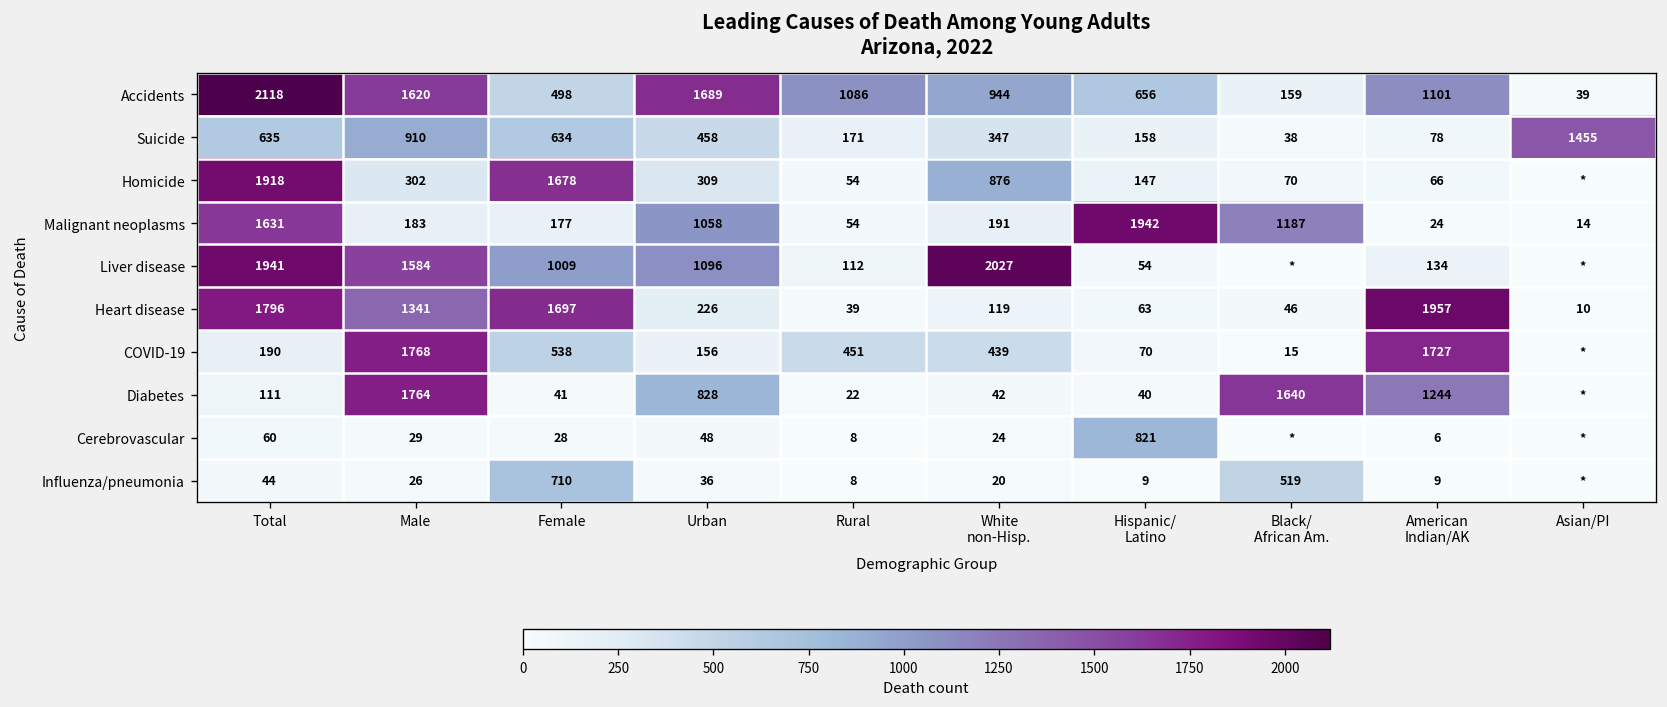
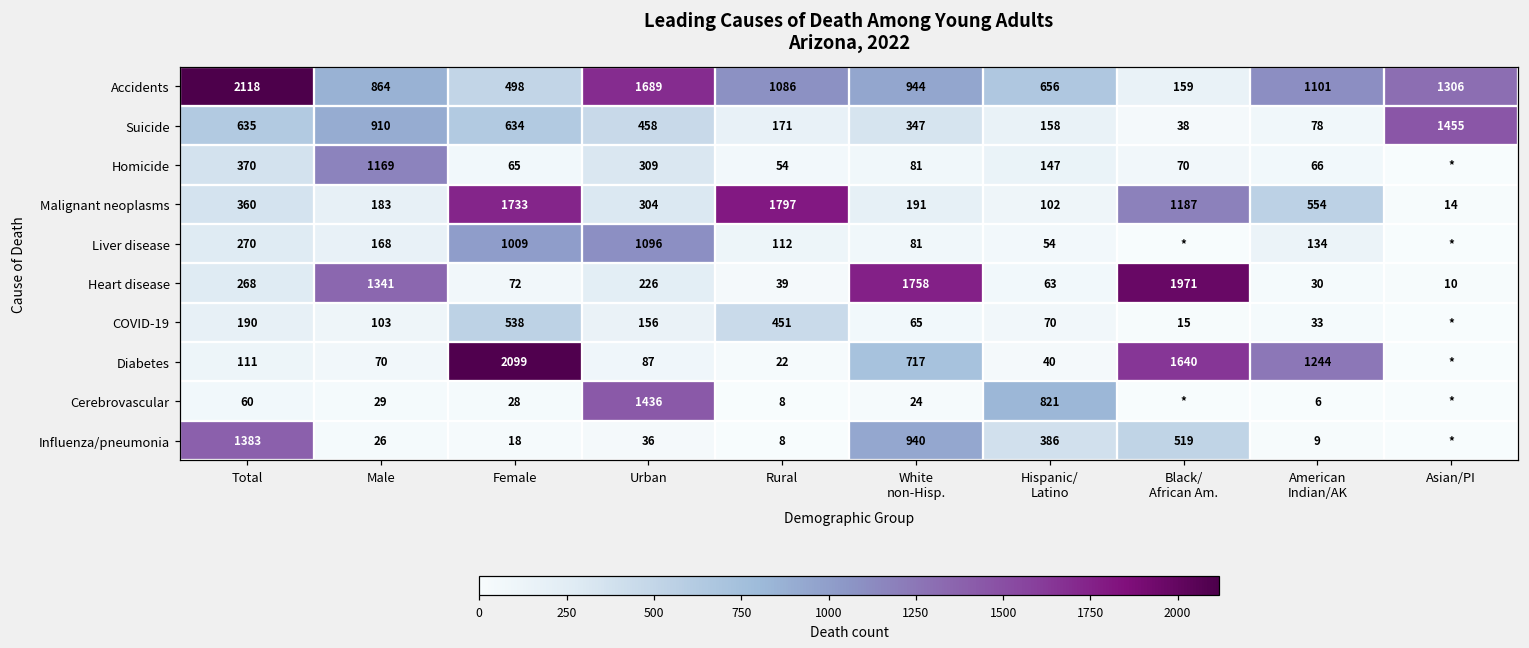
Accidents, Male: 1620 -> 864
Accidents, Asian/PI: 39 -> 1306
Homicide, Total: 1918 -> 370
Homicide, Male: 302 -> 1169
Homicide, Female: 1678 -> 65
Homicide, White non-Hisp.: 876 -> 81
Malignant neoplasms, Total: 1631 -> 360
Malignant neoplasms, Female: 177 -> 1733
Malignant neoplasms, Urban: 1058 -> 304
Malignant neoplasms, Rural: 54 -> 1797
Malignant neoplasms, Hispanic/ Latino: 1942 -> 102
Malignant neoplasms, American Indian/AK: 24 -> 554
Liver disease, Total: 1941 -> 270
Liver disease, Male: 1584 -> 168
Liver disease, White non-Hisp.: 2027 -> 81
Heart disease, Total: 1796 -> 268
Heart disease, Female: 1697 -> 72
Heart disease, White non-Hisp.: 119 -> 1758
Heart disease, Black/ African Am.: 46 -> 1971
Heart disease, American Indian/AK: 1957 -> 30
COVID-19, Male: 1768 -> 103
COVID-19, White non-Hisp.: 439 -> 65
COVID-19, American Indian/AK: 1727 -> 33
Diabetes, Male: 1764 -> 70
Diabetes, Female: 41 -> 2099
Diabetes, Urban: 828 -> 87
Diabetes, White non-Hisp.: 42 -> 717
Cerebrovascular, Urban: 48 -> 1436
Influenza/pneumonia, Total: 44 -> 1383
Influenza/pneumonia, Female: 710 -> 18
Influenza/pneumonia, White non-Hisp.: 20 -> 940
Influenza/pneumonia, Hispanic/ Latino: 9 -> 386
